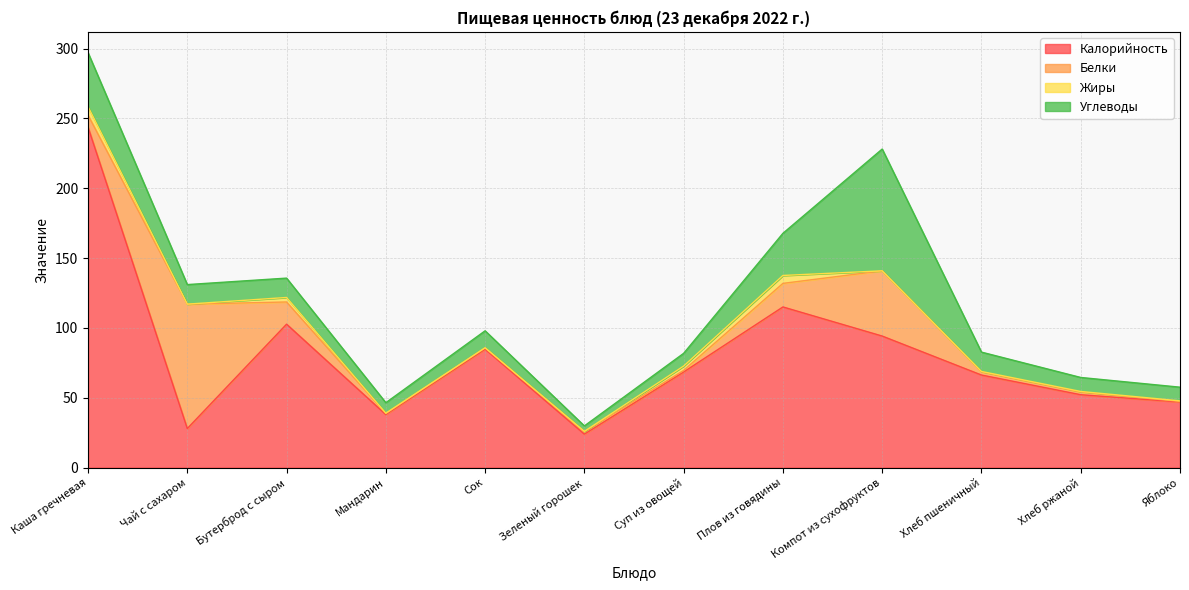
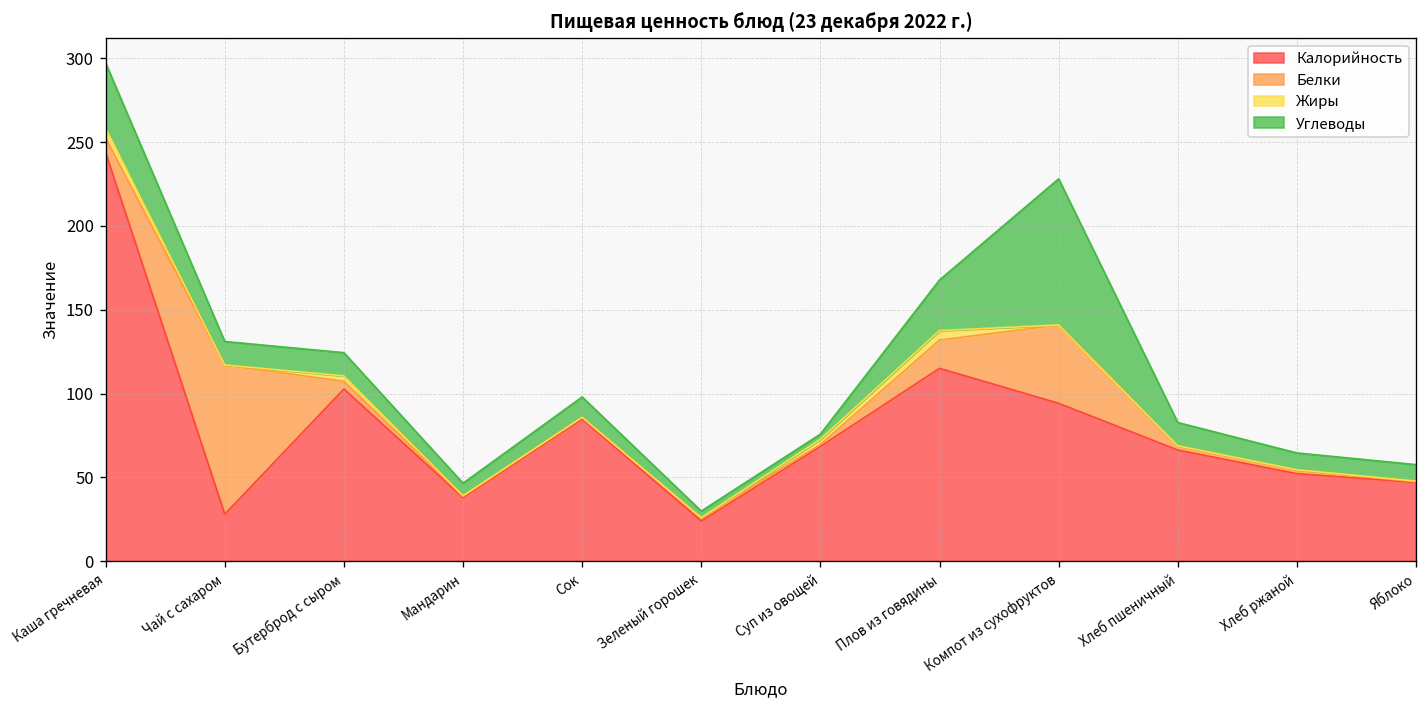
Белки, Бутерброд с сыром: 16 -> 5
Углеводы, Суп из овощей: 9 -> 3
